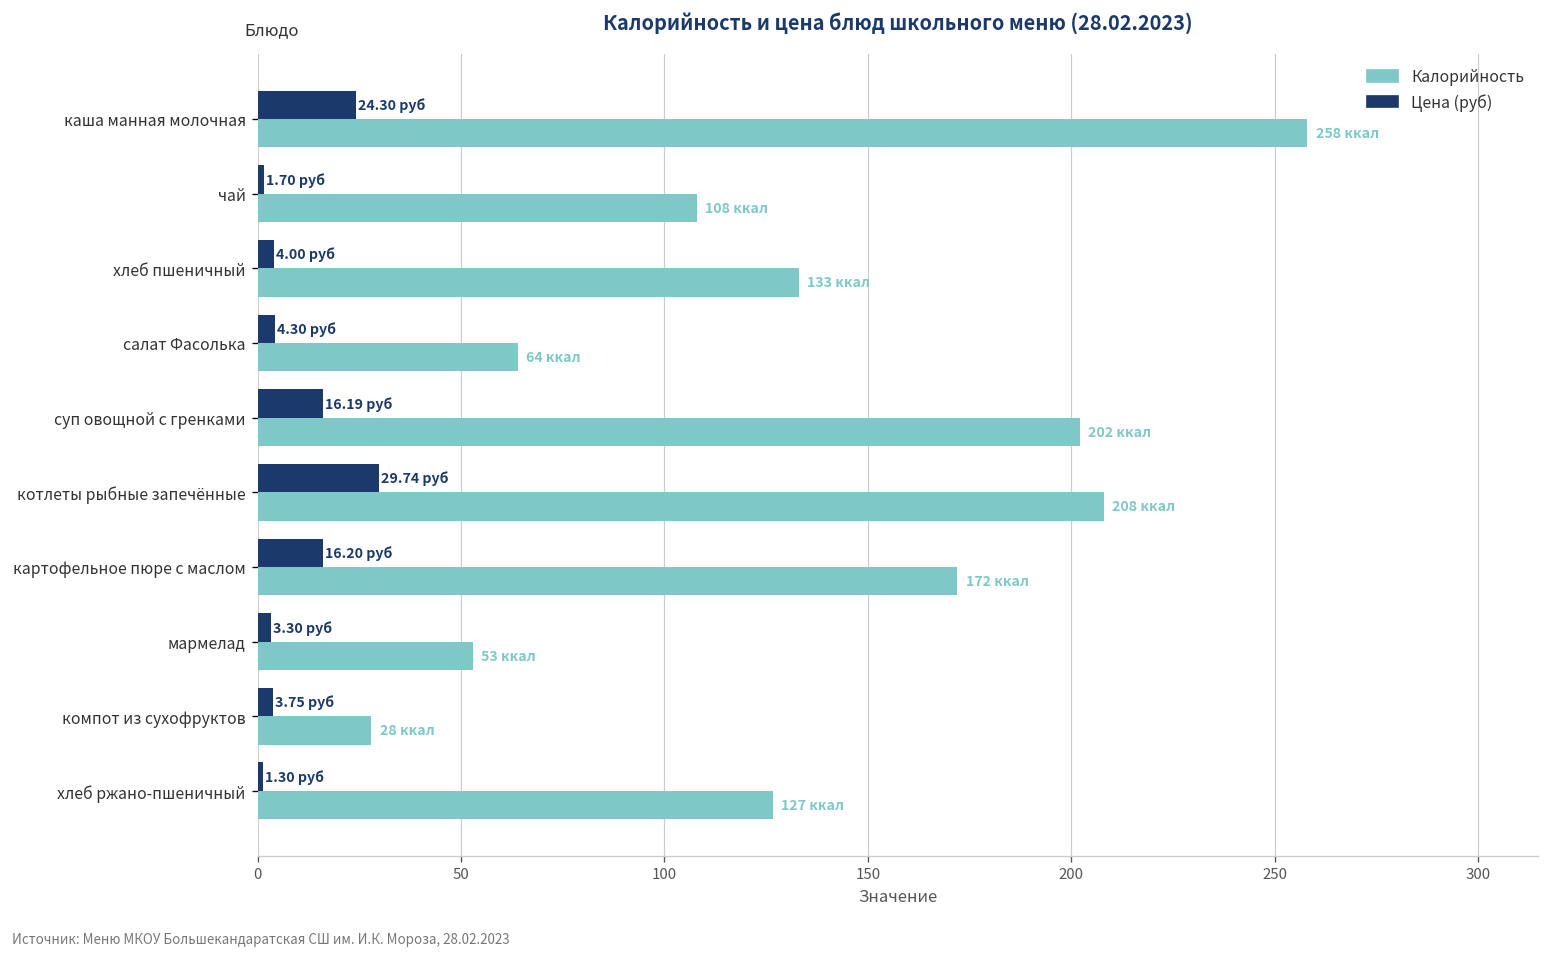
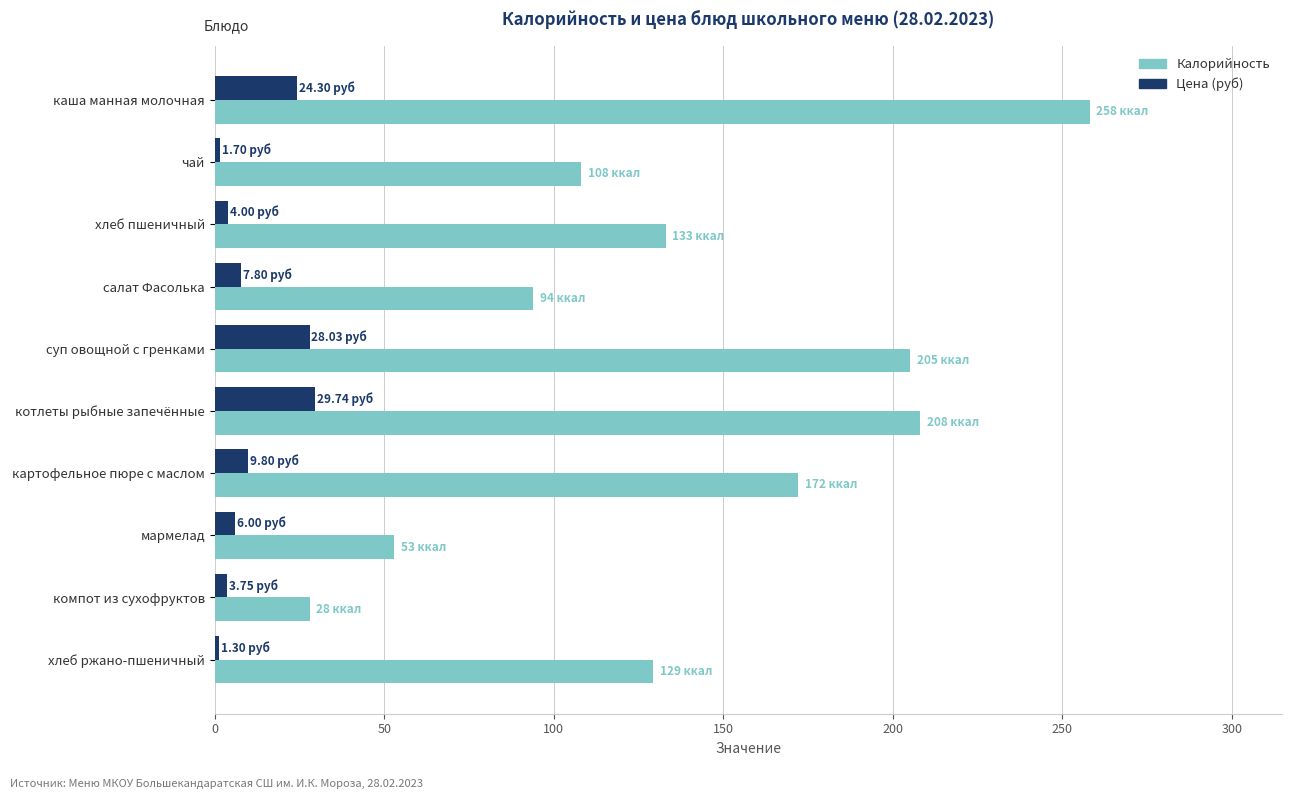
Цена (руб), салат Фасолька: 4.30 -> 7.80
Калорийность, салат Фасолька: 64 -> 94
Цена (руб), суп овощной с гренками: 16.19 -> 28.03
Калорийность, суп овощной с гренками: 202 -> 205
Цена (руб), картофельное пюре с маслом: 16.20 -> 9.80
Цена (руб), мармелад: 3.30 -> 6.00
Калорийность, хлеб ржано-пшеничный: 127 -> 129
